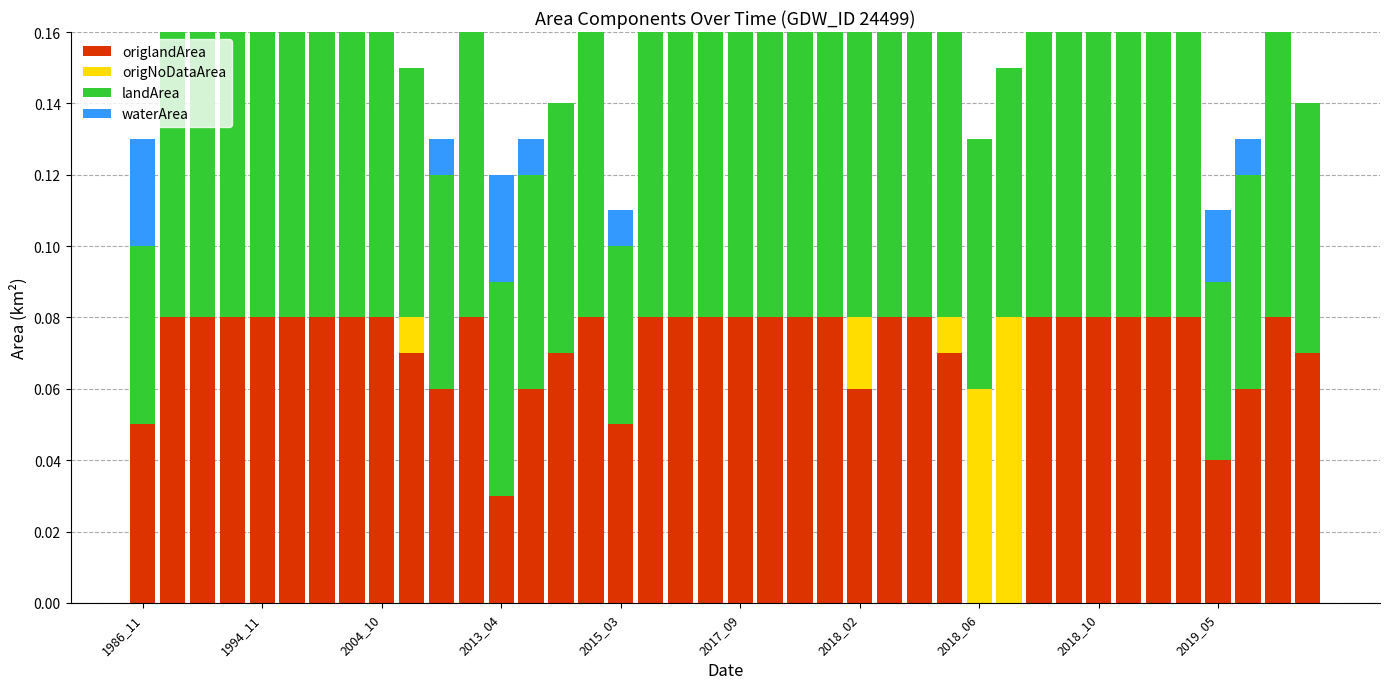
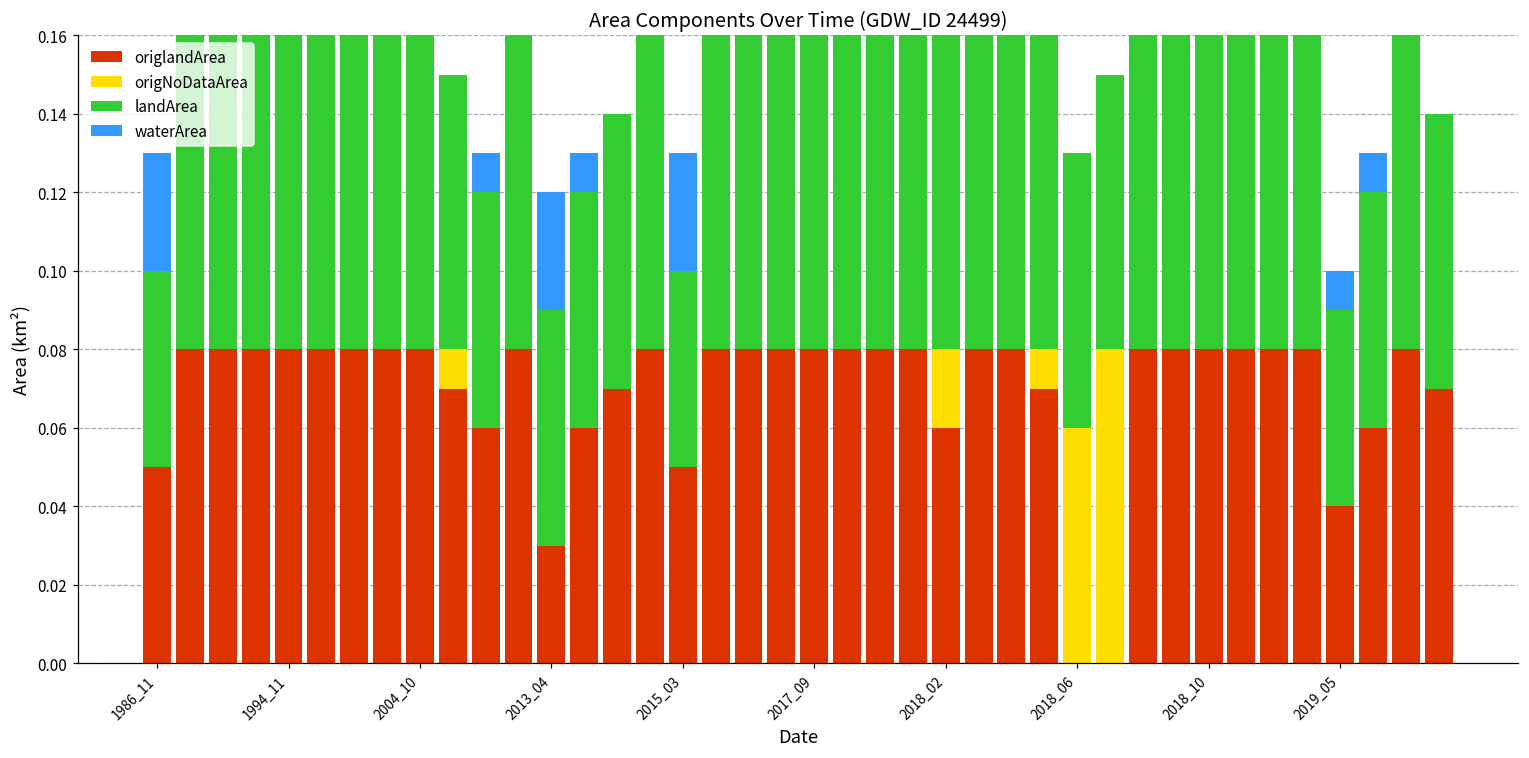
waterArea, 2015_03: 0.01 -> 0.03
waterArea, 2019_05: 0.02 -> 0.01
